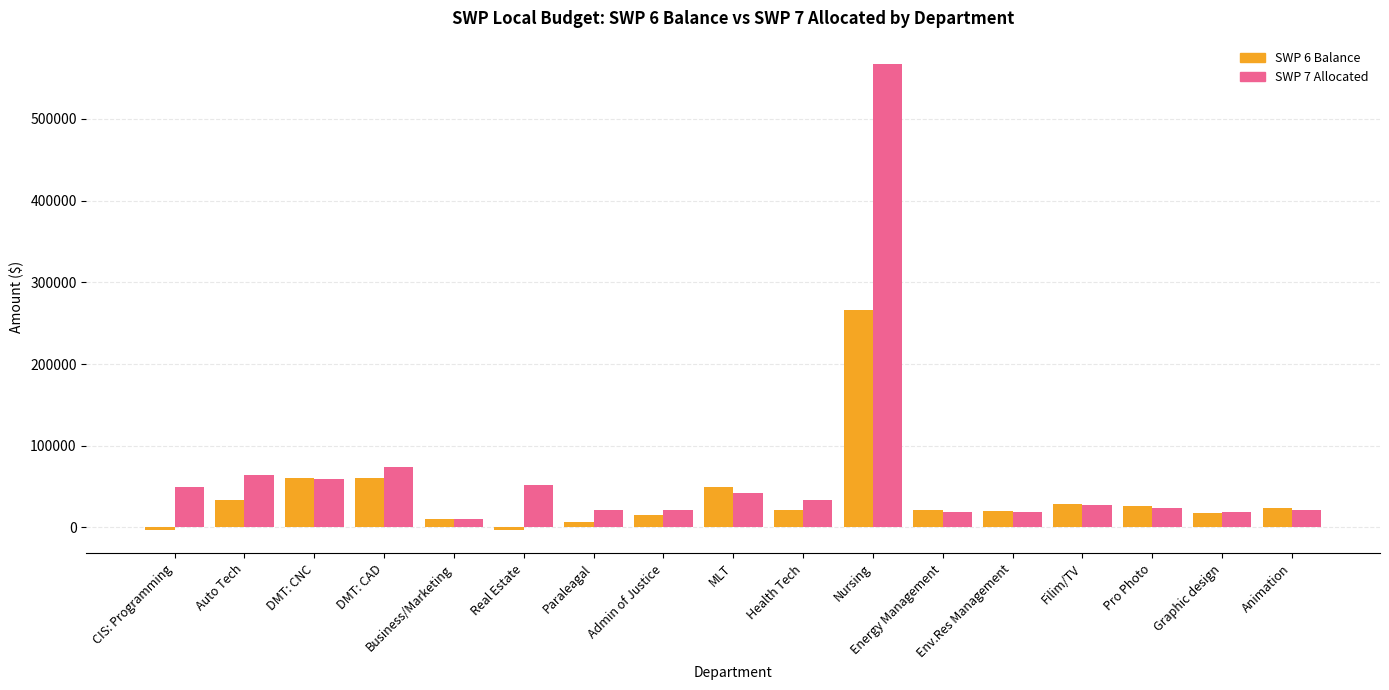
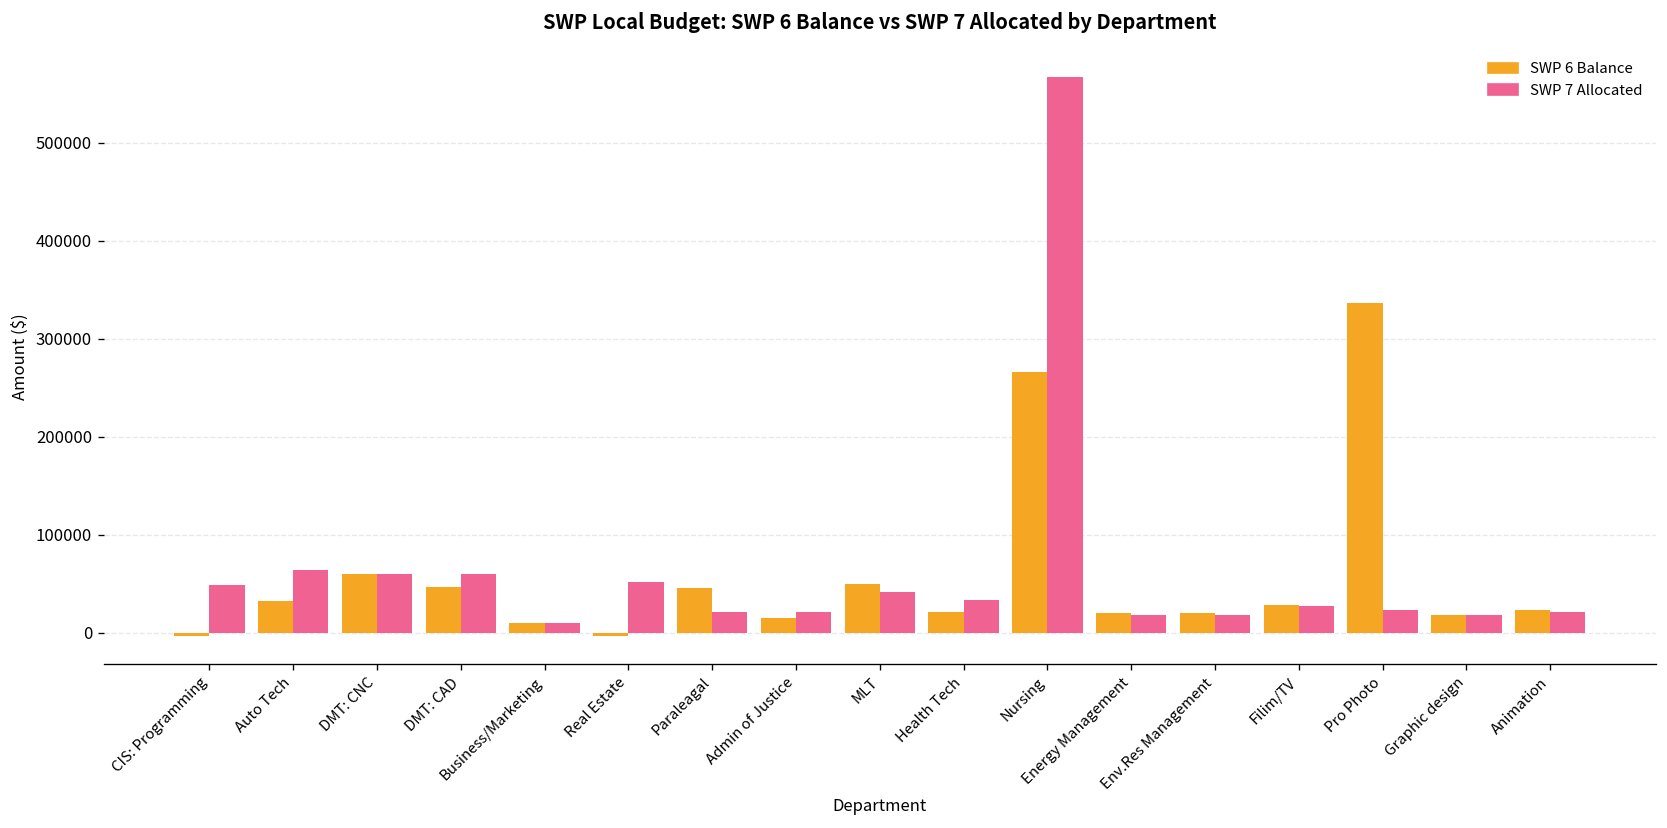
SWP 6 Balance, DMT: CAD: 60000 -> 50000
SWP 7 Allocated, DMT: CAD: 70000 -> 60000
SWP 6 Balance, Paraleagal: 10000 -> 50000
SWP 6 Balance, Pro Photo: 30000 -> 340000
